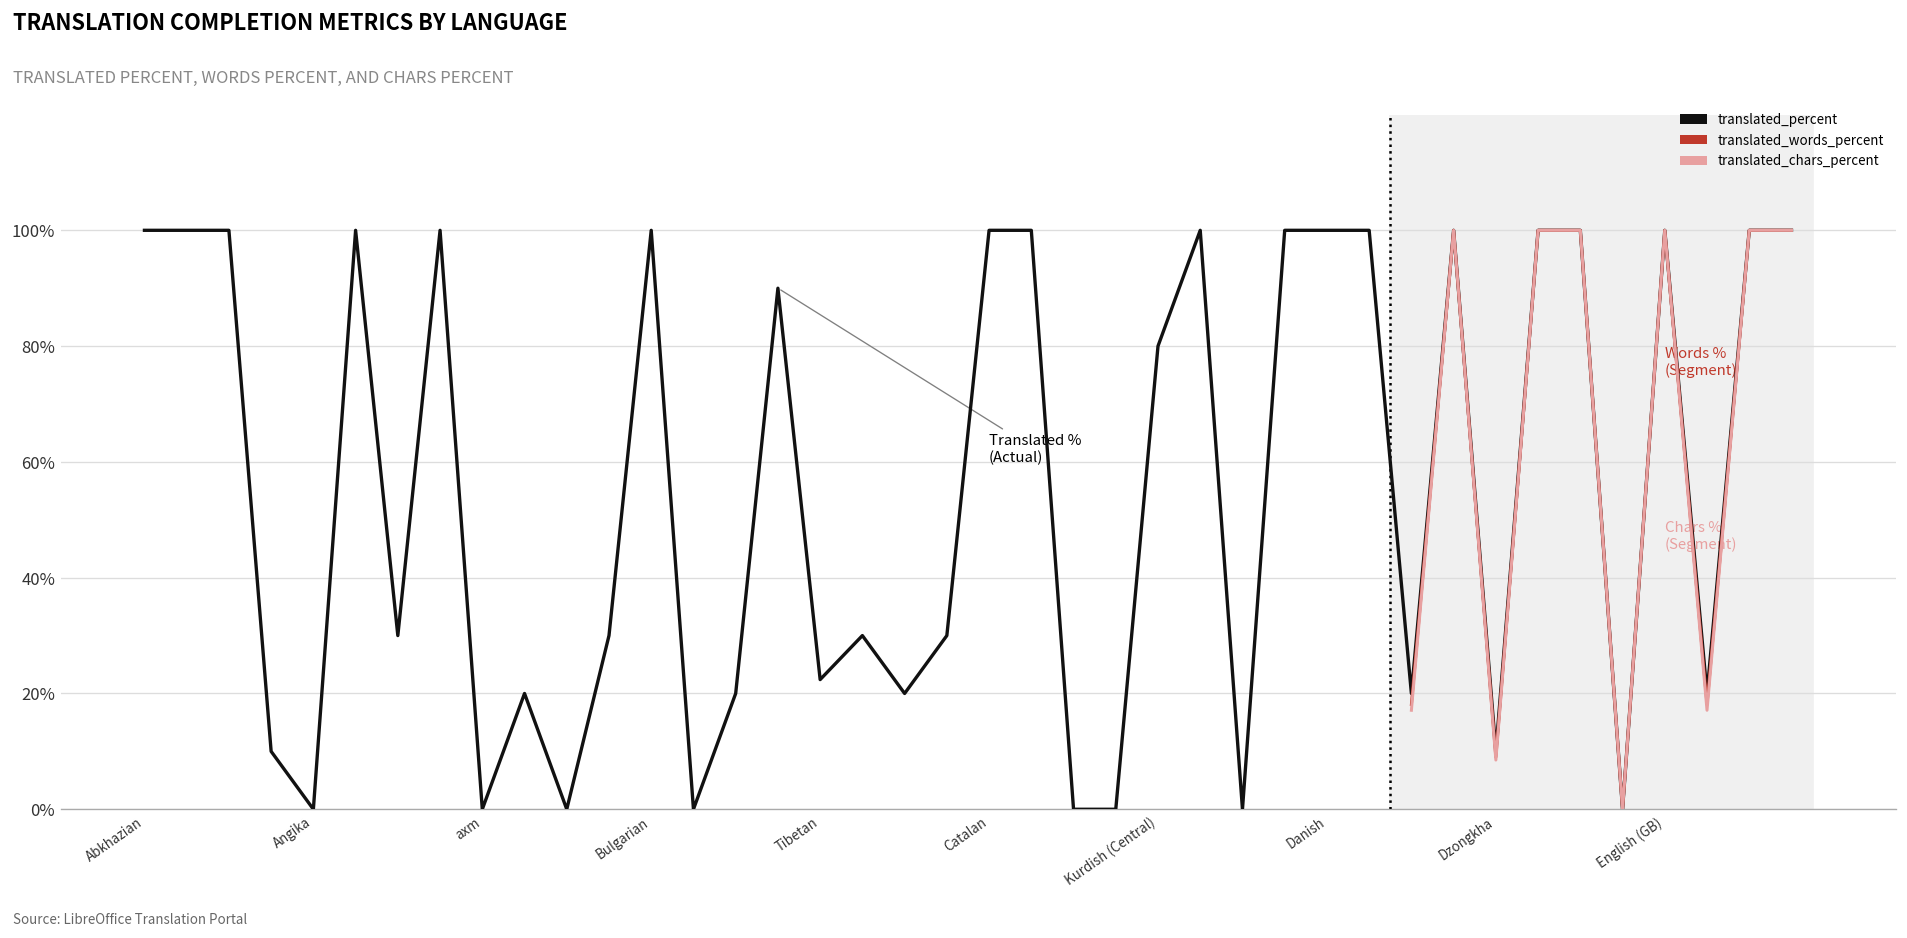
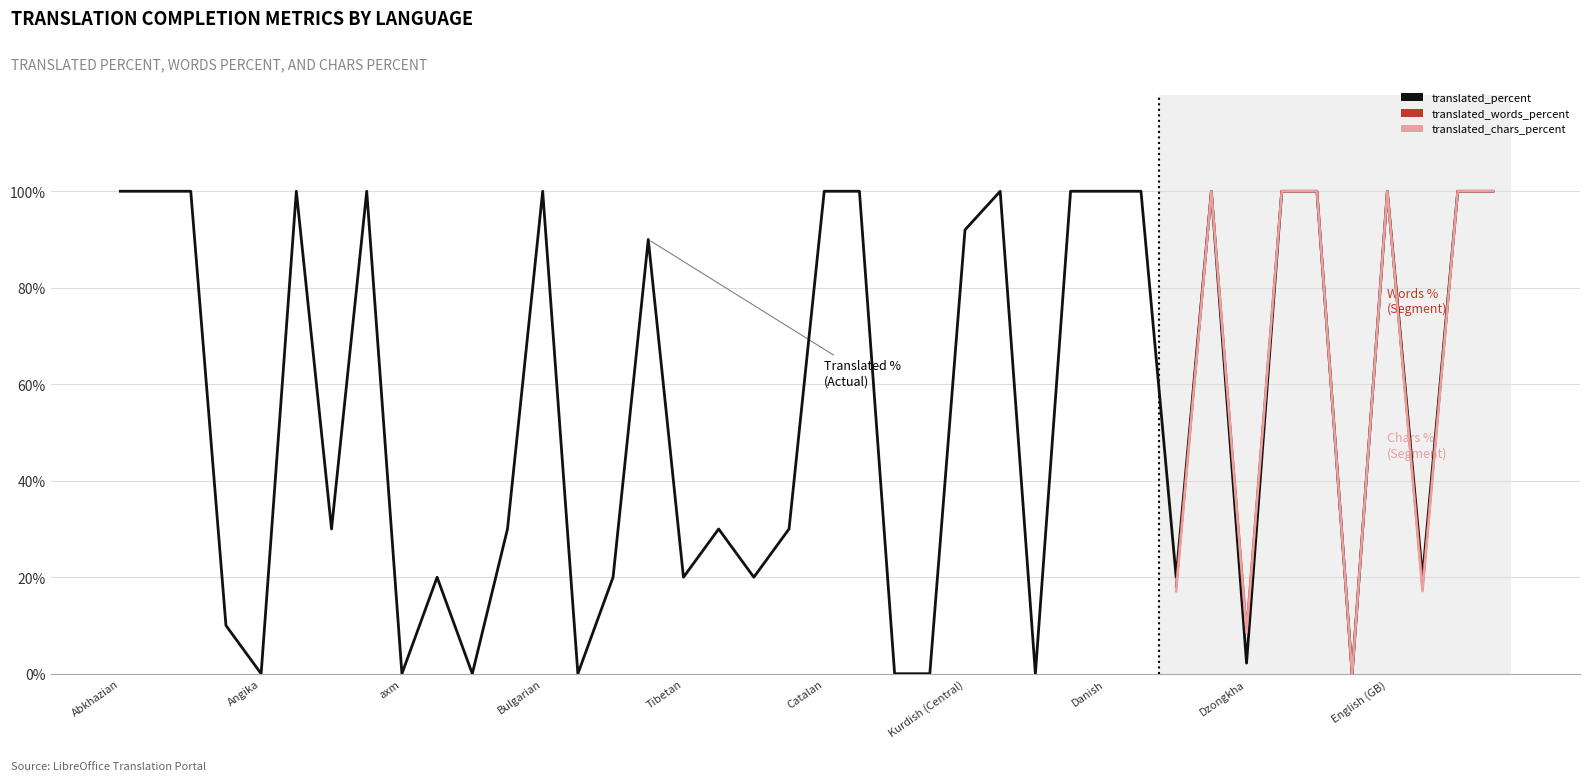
translated_percent, Tibetan: 22% -> 20%
translated_percent, Kurdish (Central): 80% -> 92%
translated_percent, Dzongkha: 10% -> 2%
